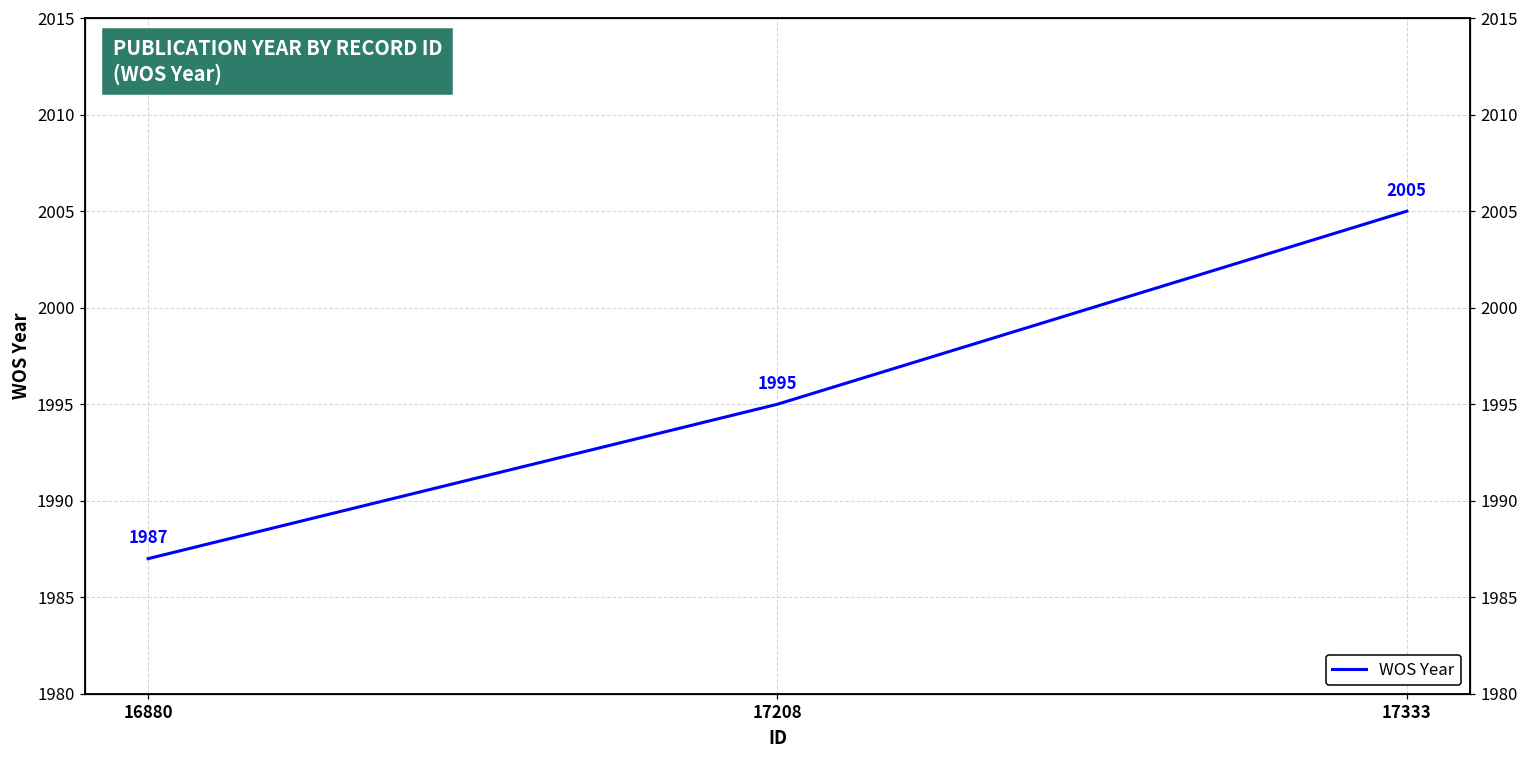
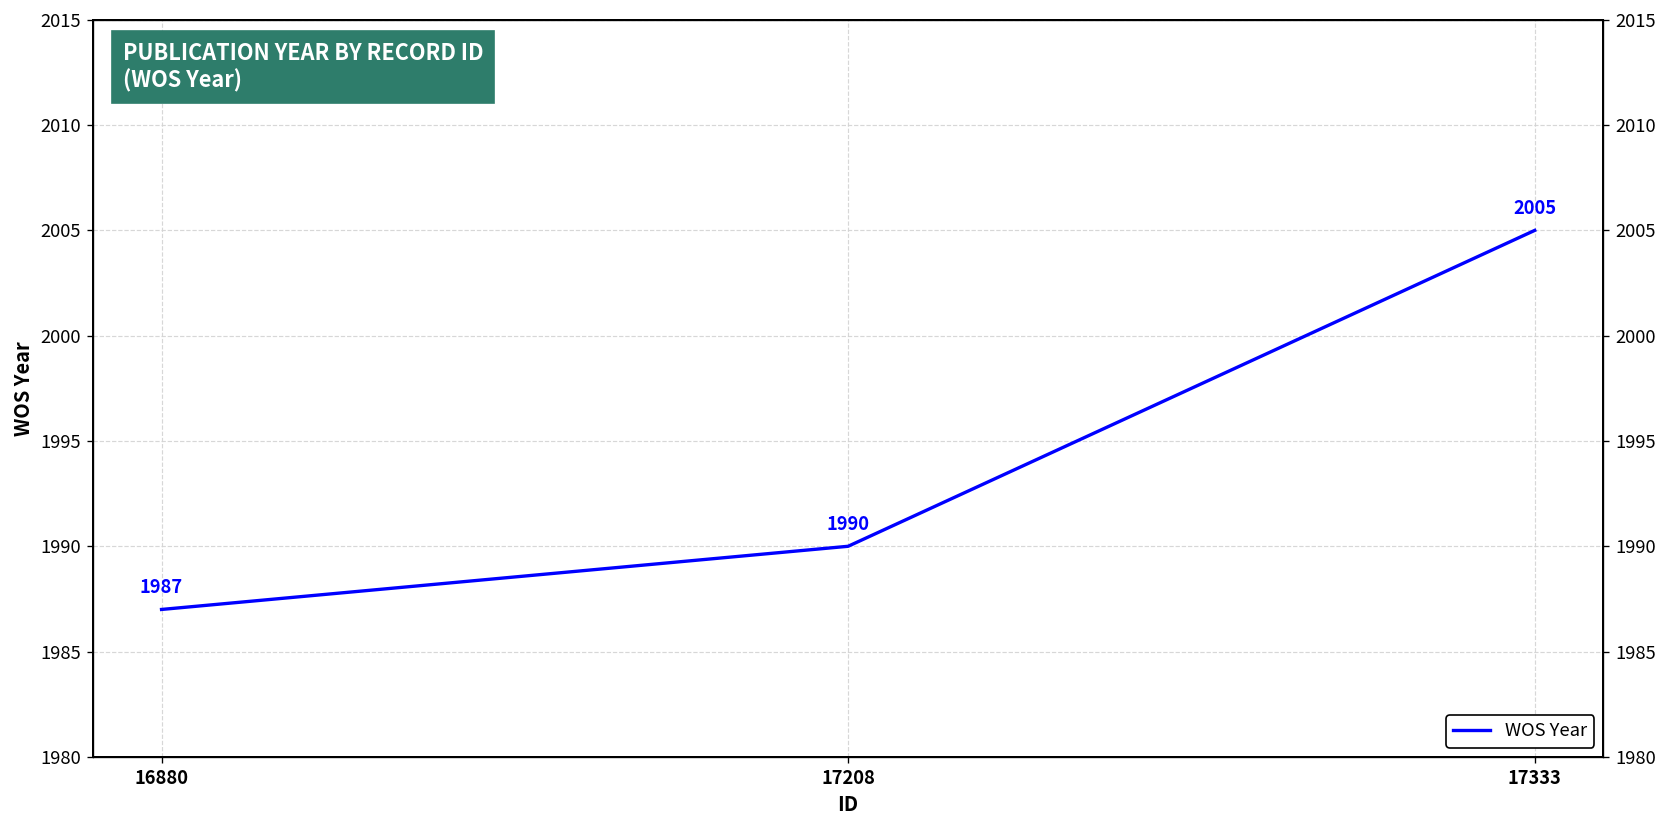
17208: 1995 -> 1990
